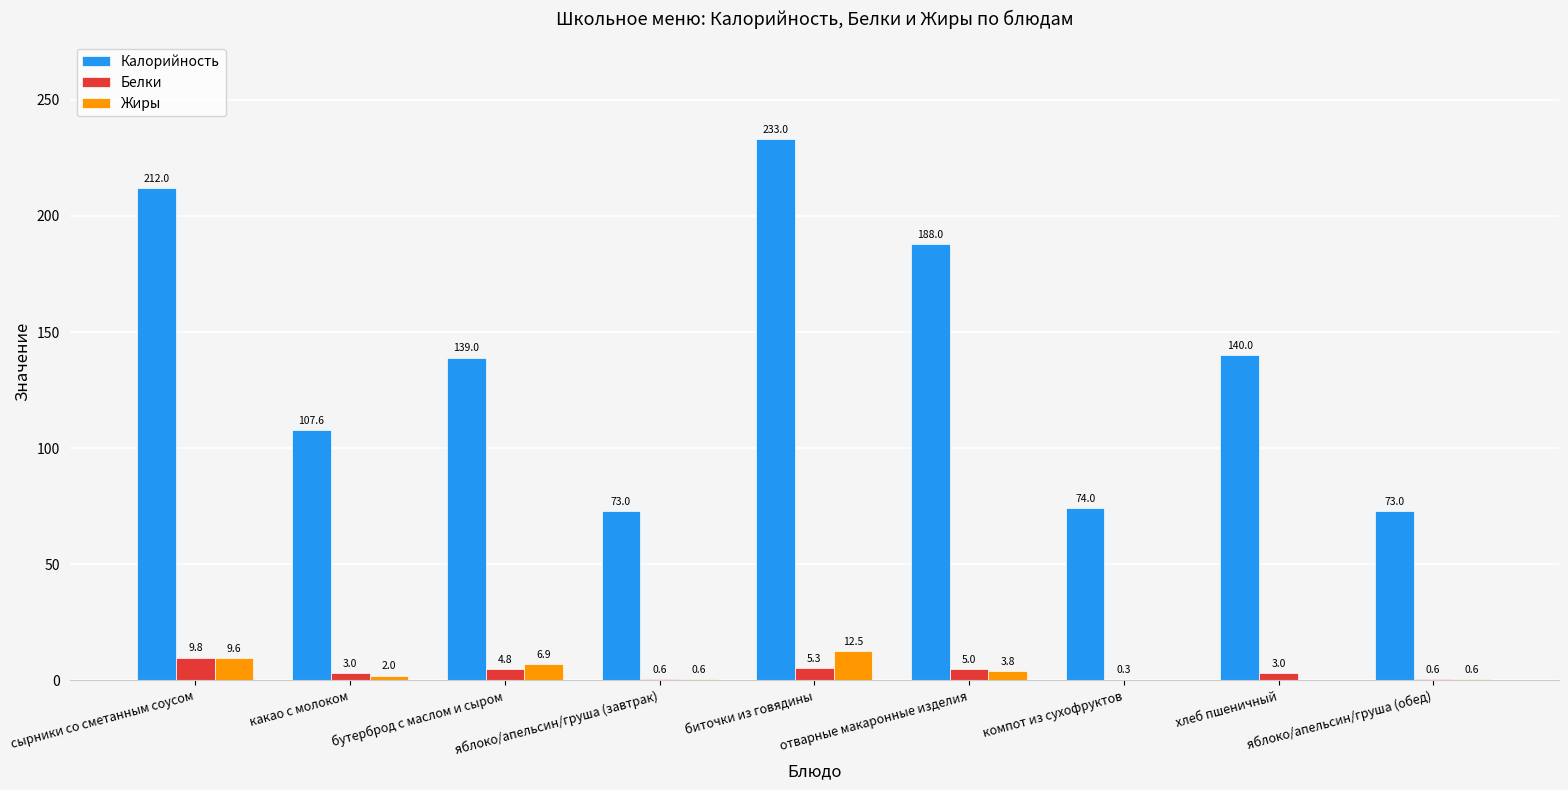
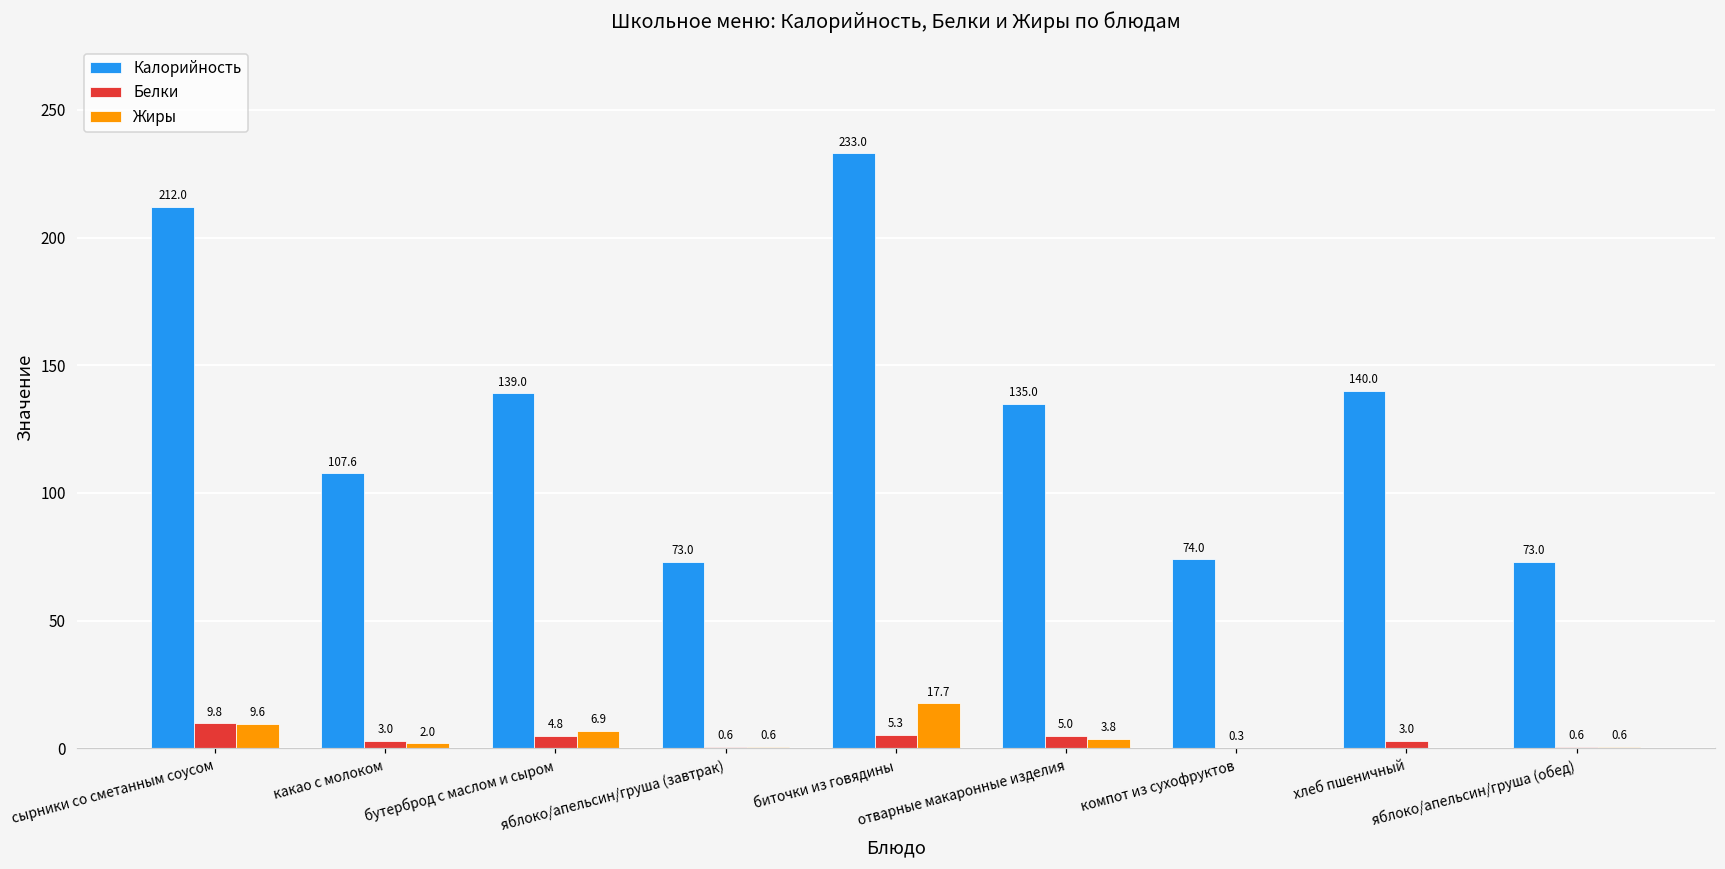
Жиры, биточки из говядины: 12.5 -> 17.7
Калорийность, отварные макаронные изделия: 188.0 -> 135.0
